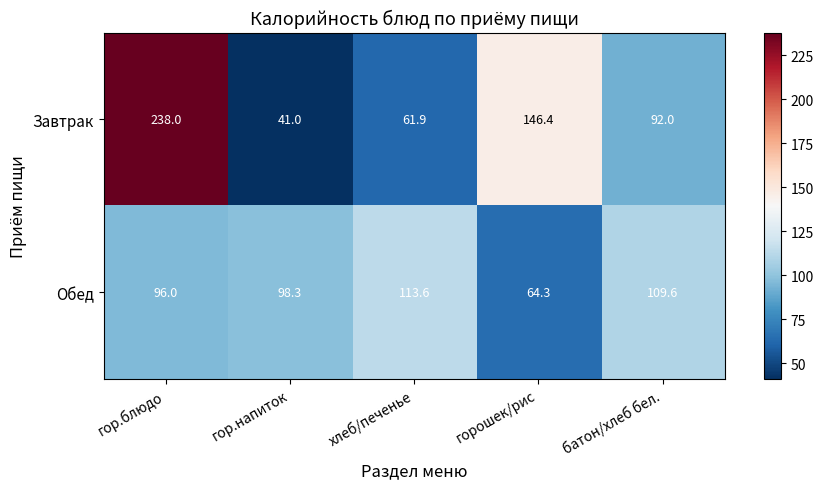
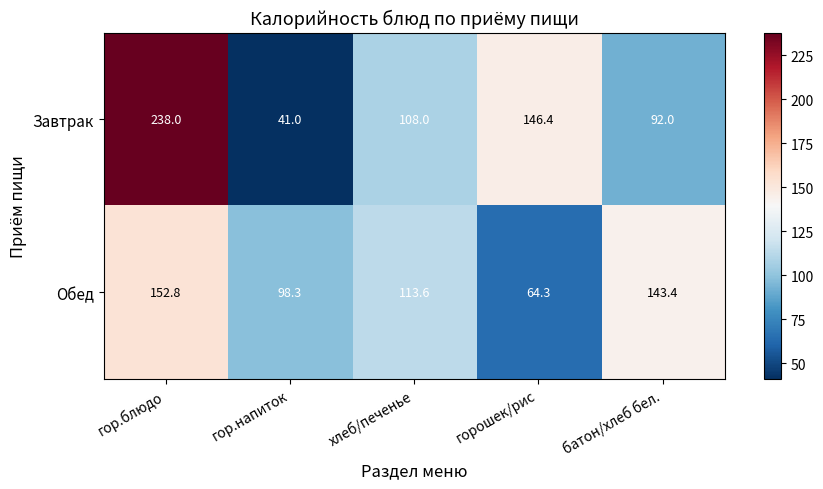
Завтрак, хлеб/печенье: 61.9 -> 108.0
Обед, гор.блюдо: 96.0 -> 152.8
Обед, батон/хлеб бел.: 109.6 -> 143.4
